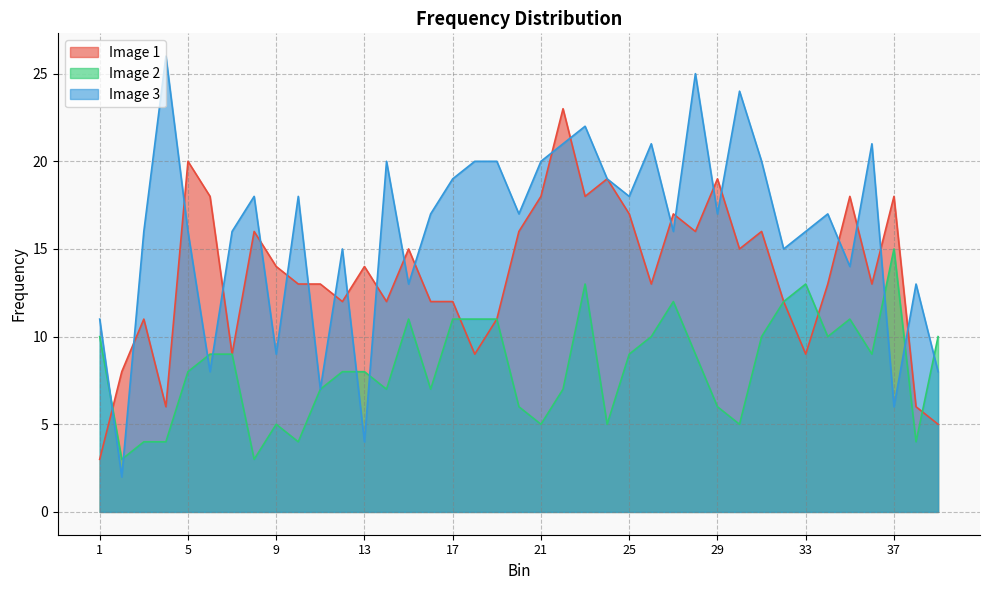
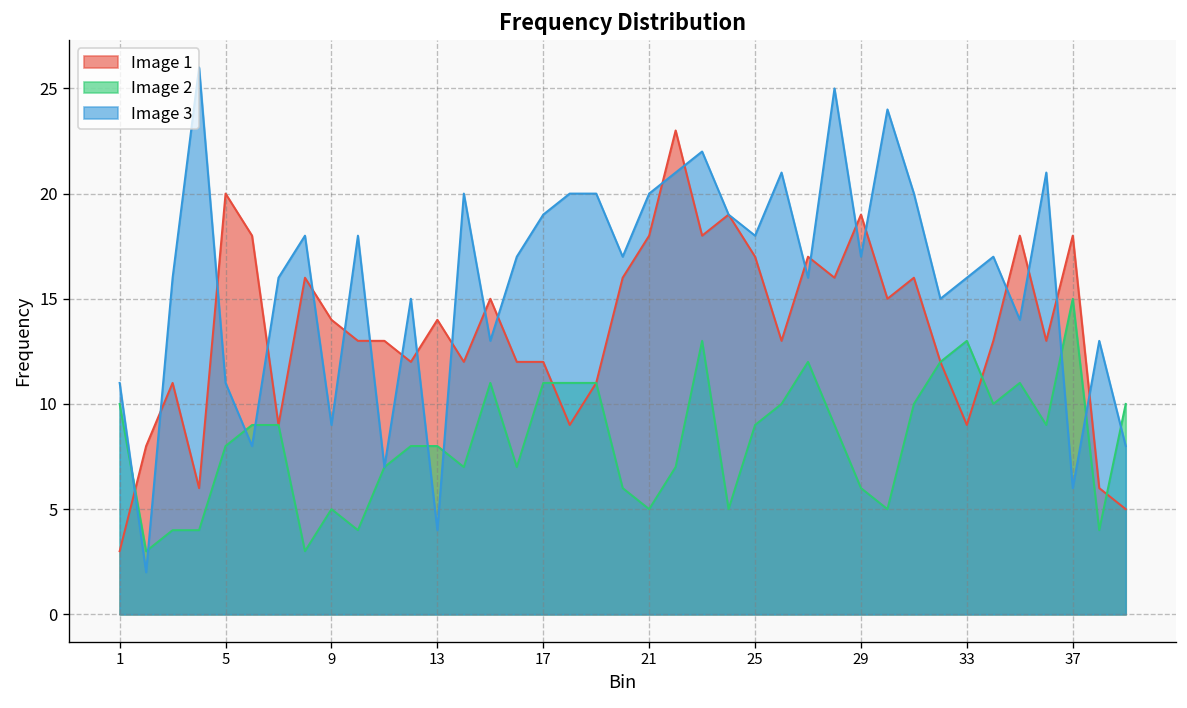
Image 3, 5: 16 -> 11
